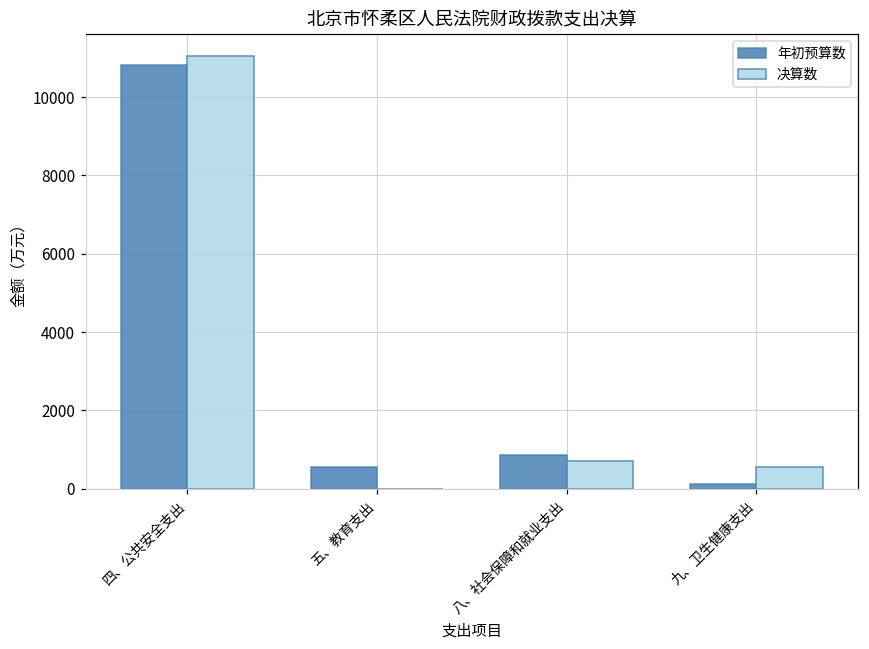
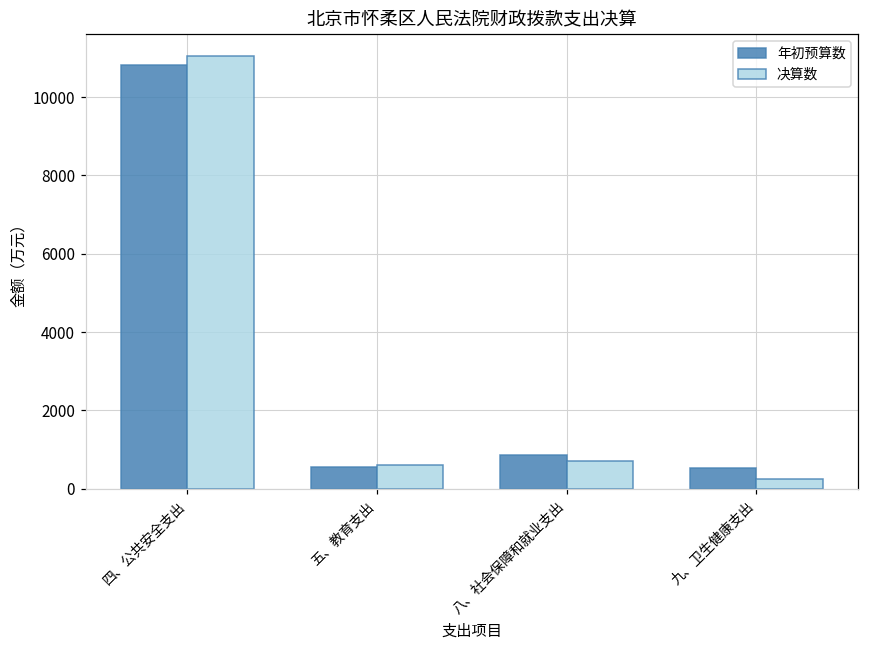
决算数, 五、教育支出: 0 -> 600
年初预算数, 九、卫生健康支出: 100 -> 500
决算数, 九、卫生健康支出: 500 -> 300
